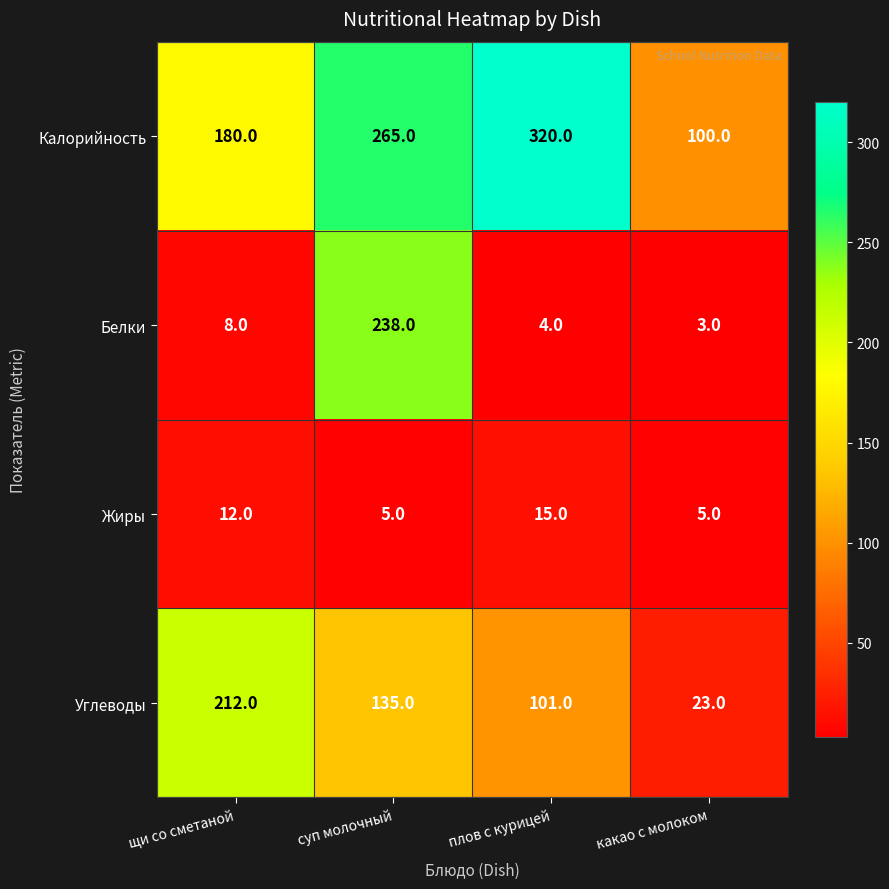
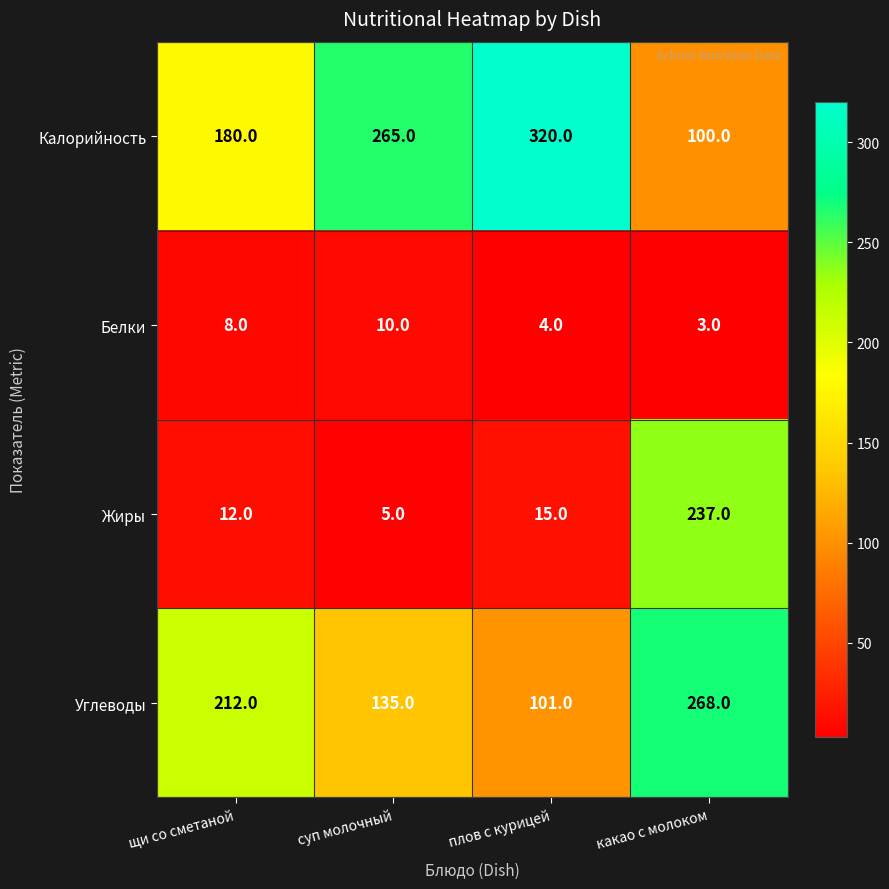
Белки, суп молочный: 238.0 -> 10.0
Жиры, какао с молоком: 5.0 -> 237.0
Углеводы, какао с молоком: 23.0 -> 268.0
